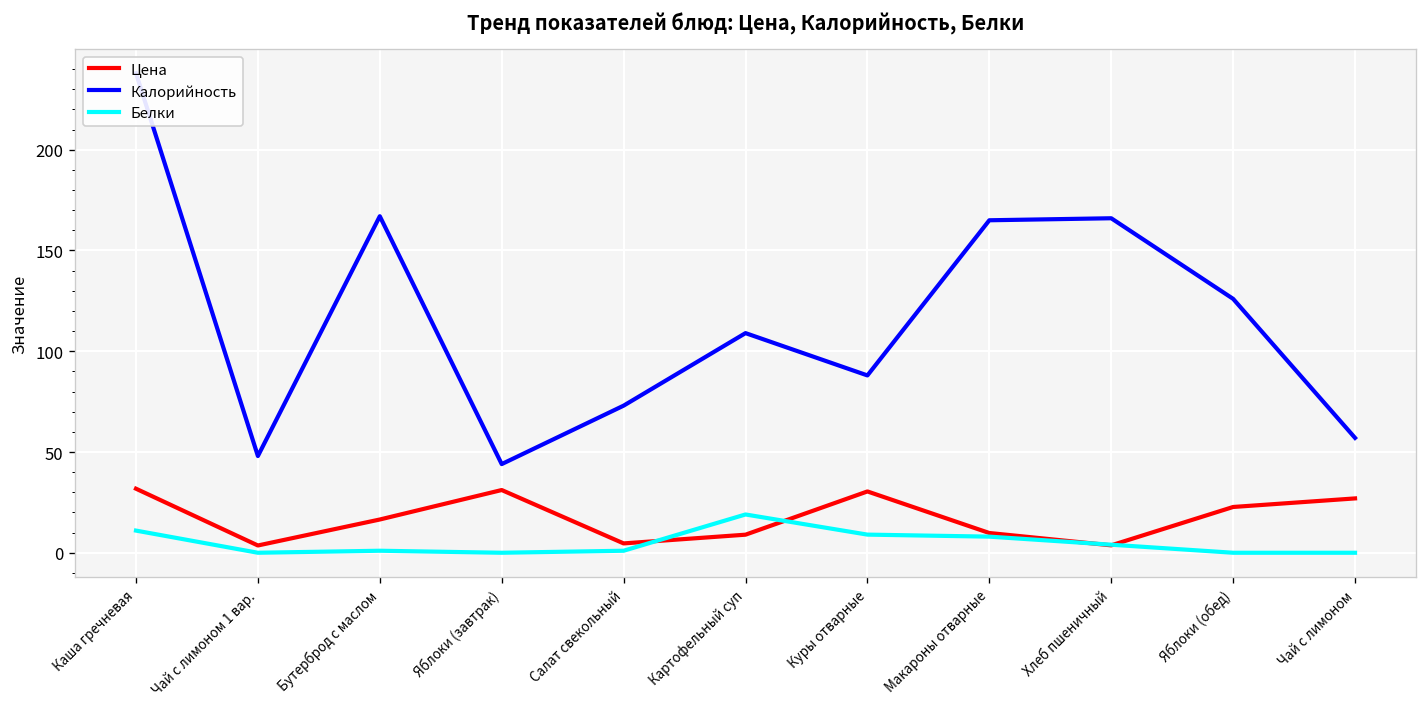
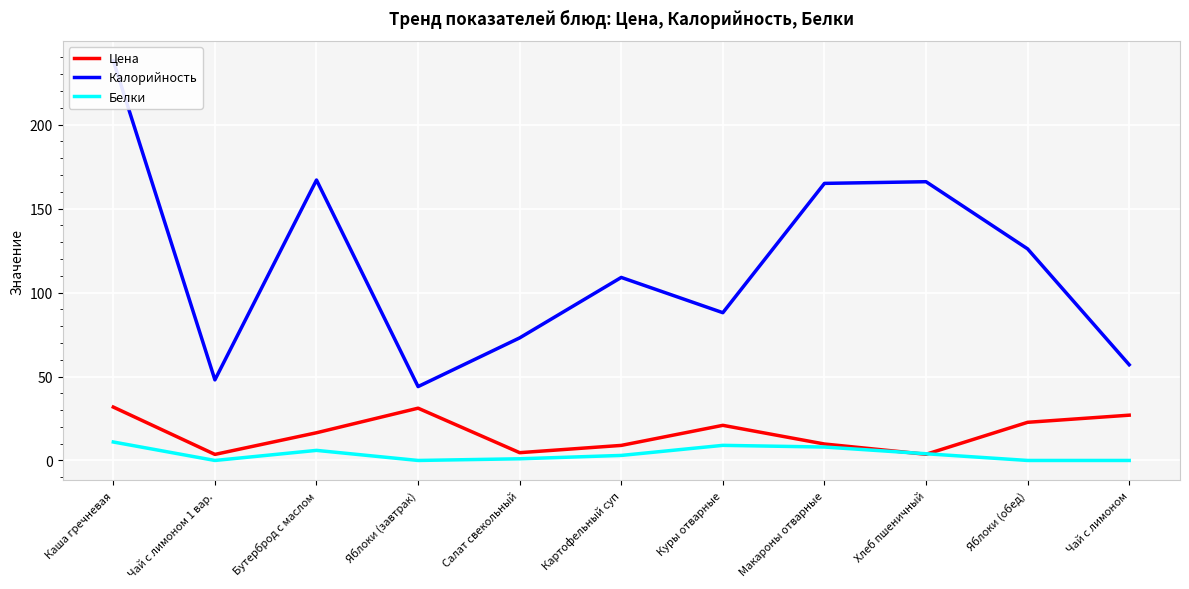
Белки, Бутерброд с маслом: 1 -> 6
Белки, Картофельный суп: 19 -> 3
Цена, Куры отварные: 30 -> 21
